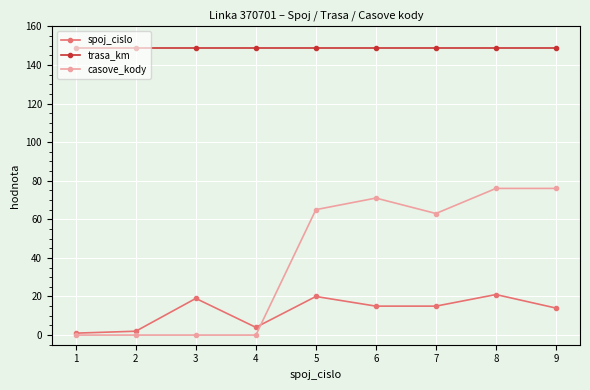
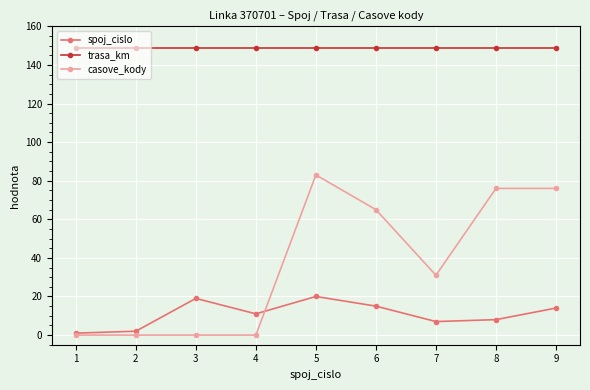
spoj_cislo, 4: 4 -> 11
casove_kody, 5: 65 -> 83
casove_kody, 6: 71 -> 65
spoj_cislo, 7: 15 -> 7
casove_kody, 7: 63 -> 31
spoj_cislo, 8: 21 -> 8
